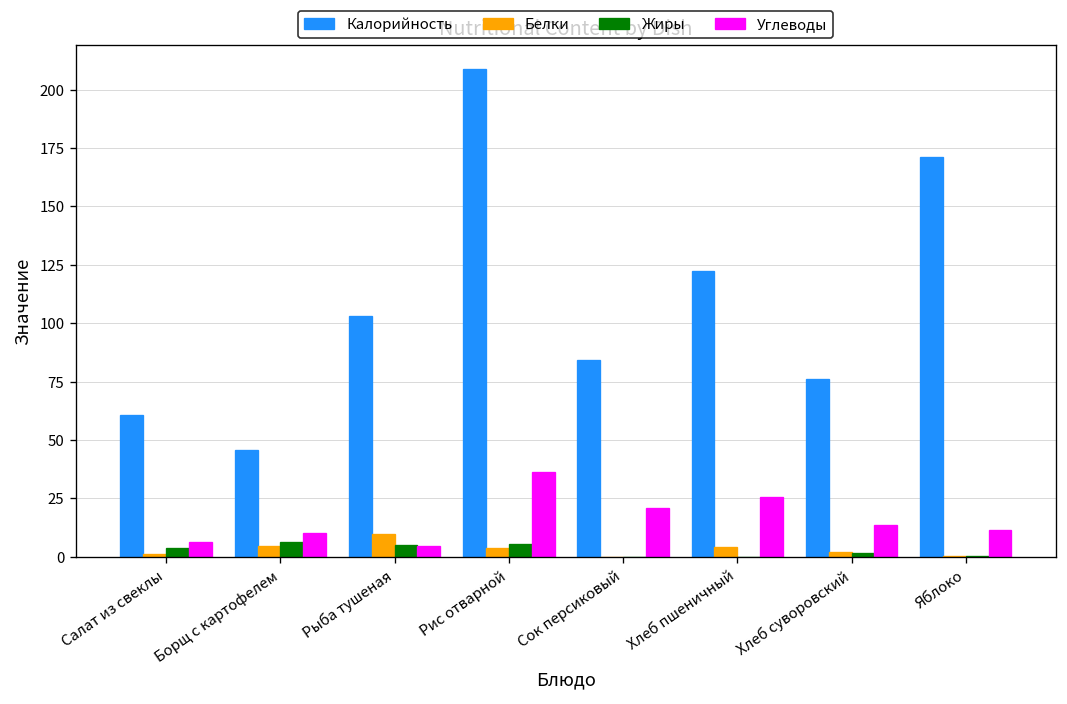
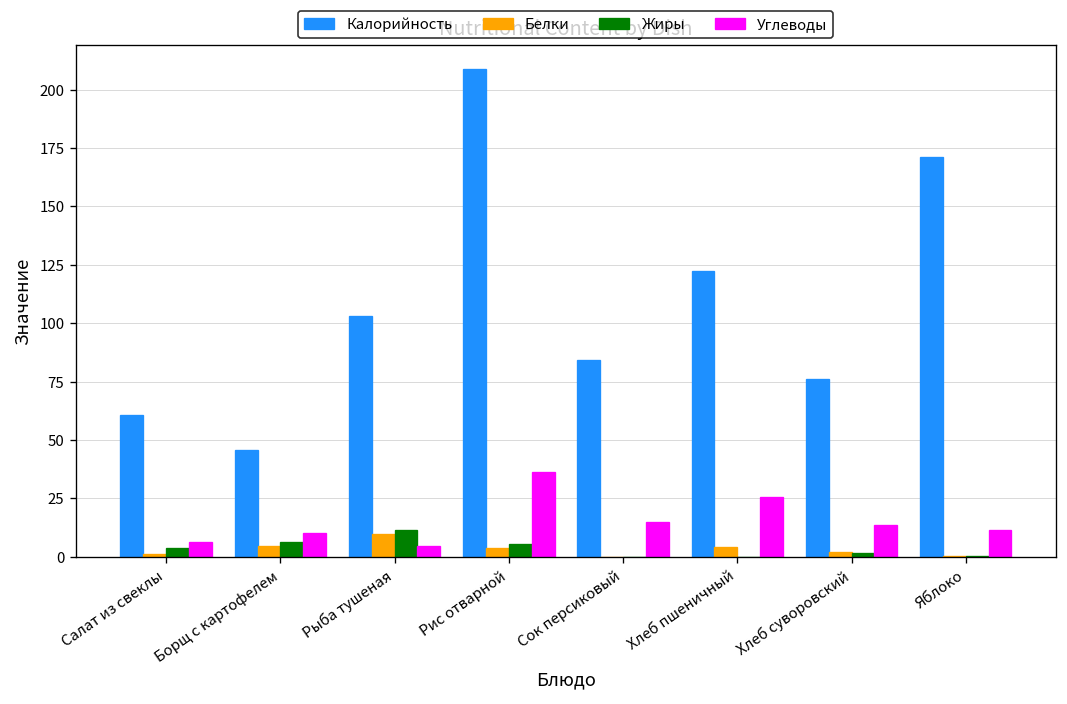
Жиры, Рыба тушеная: 5 -> 12
Углеводы, Сок персиковый: 21 -> 15
